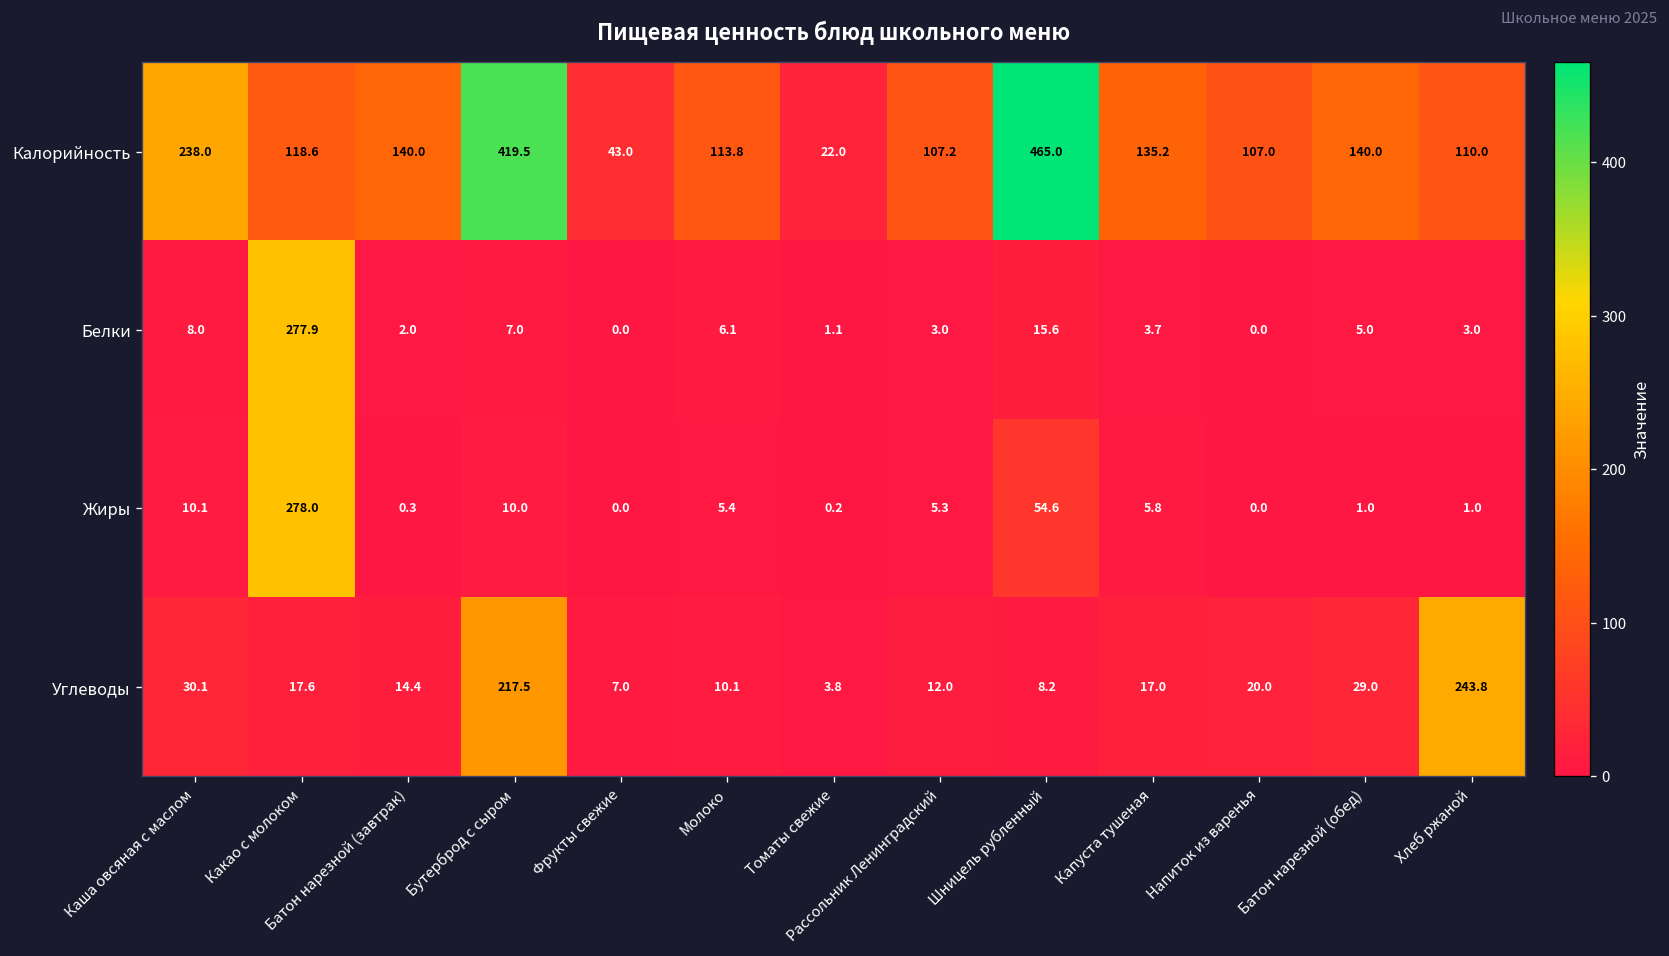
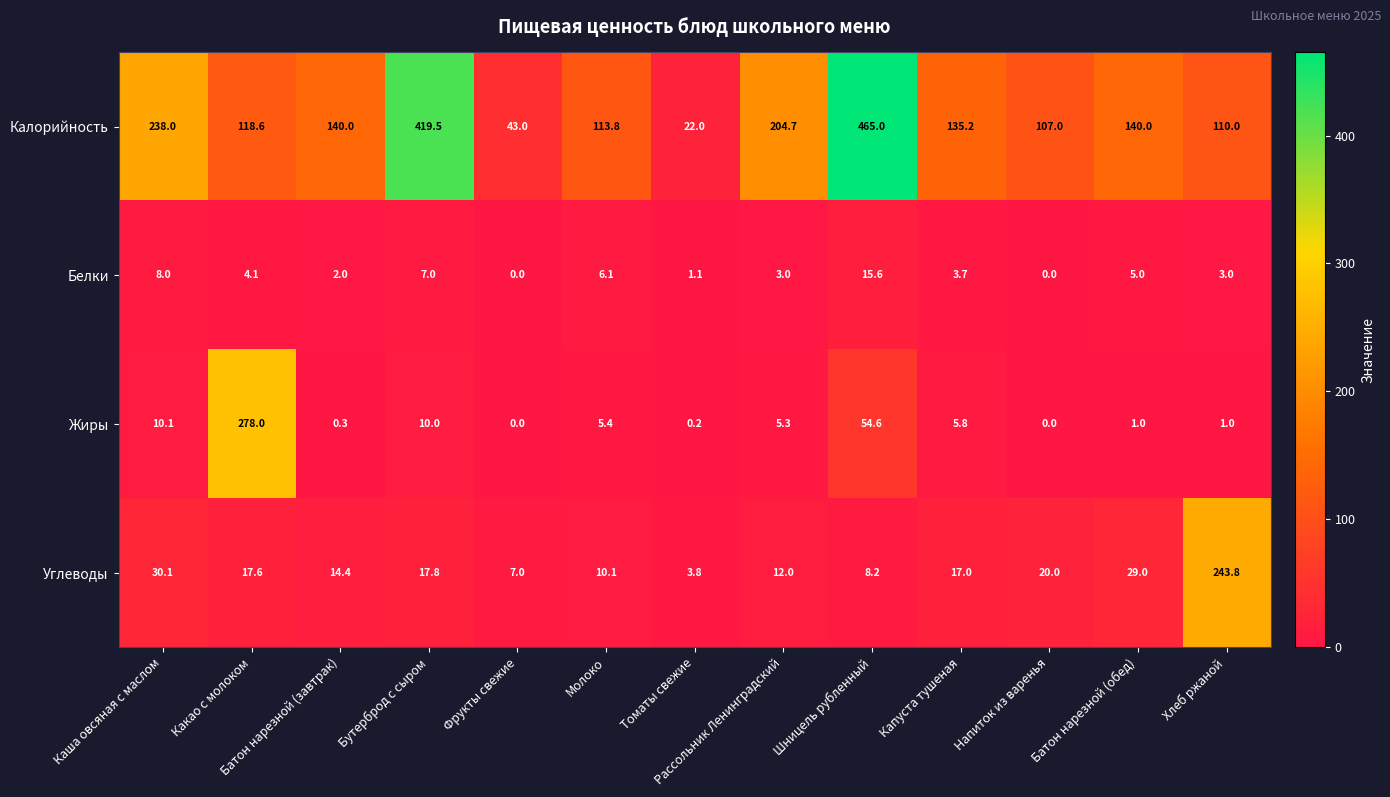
Калорийность, Рассольник Ленинградский: 107.2 -> 204.7
Белки, Какао с молоком: 277.9 -> 4.1
Углеводы, Бутерброд с сыром: 217.5 -> 17.8
